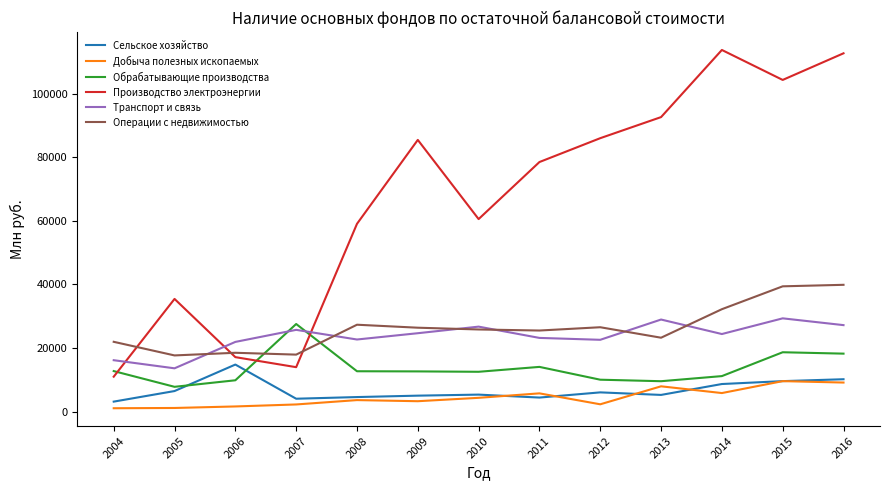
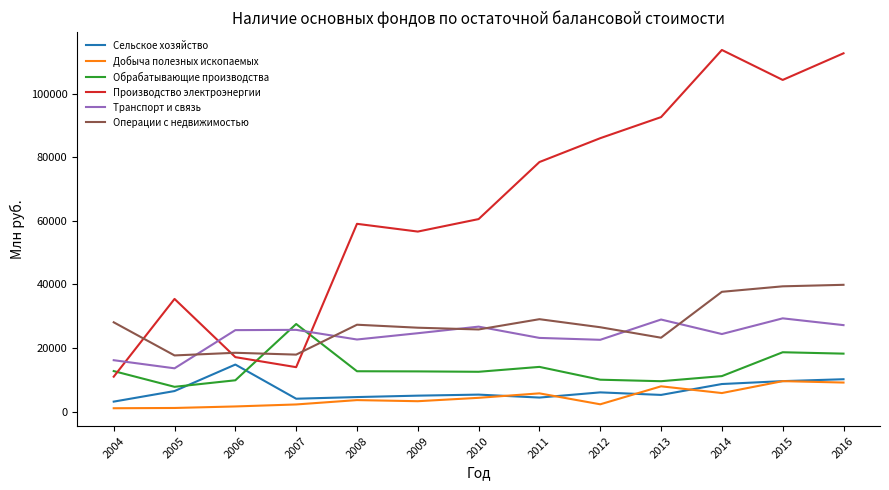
Операции с недвижимостью, 2004: 22000 -> 28000
Транспорт и связь, 2006: 22000 -> 26000
Производство электроэнергии, 2009: 85000 -> 57000
Операции с недвижимостью, 2011: 26000 -> 29000
Операции с недвижимостью, 2014: 32000 -> 38000
